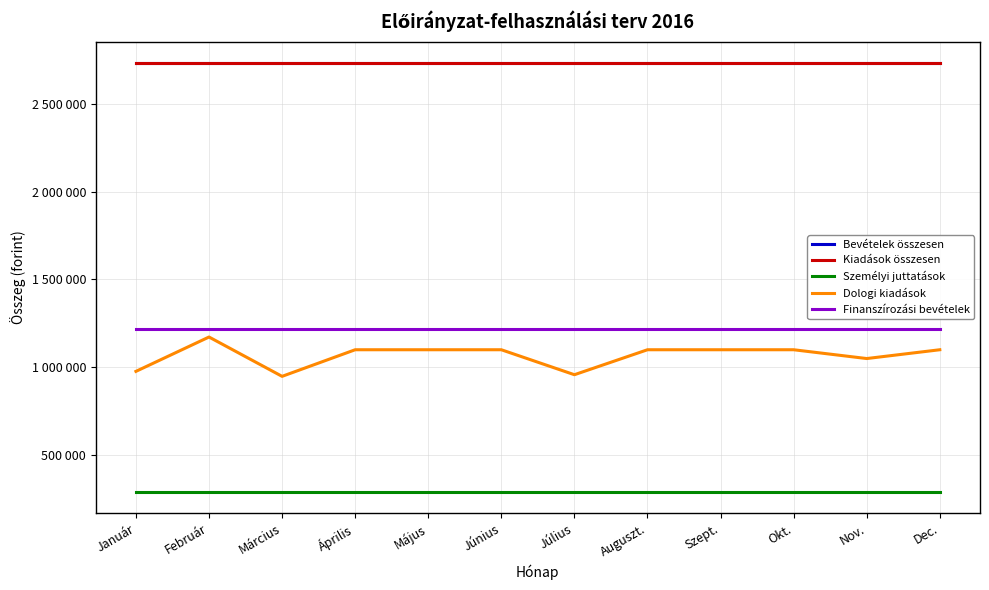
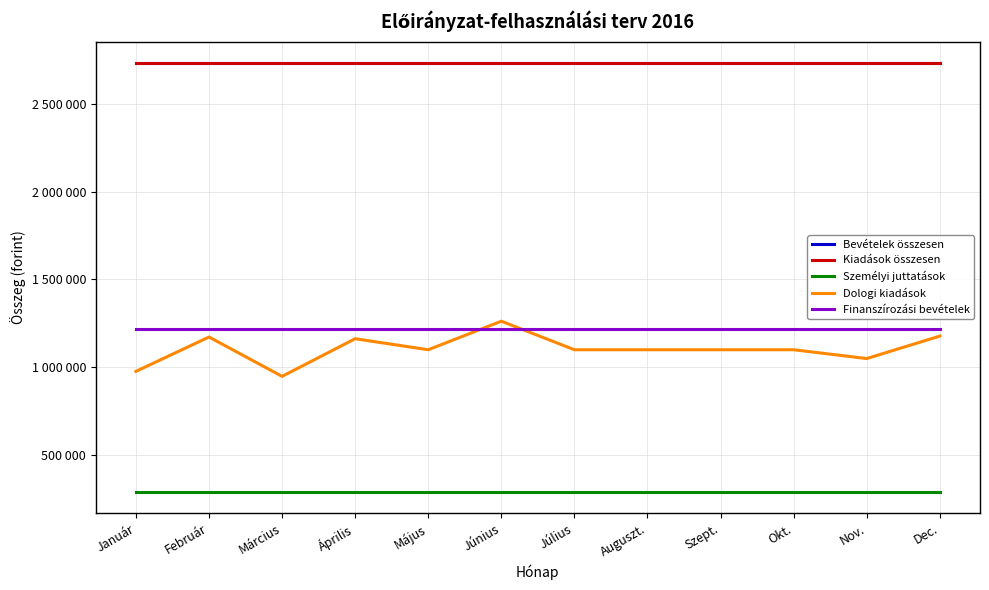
Dologi kiadások, Április: 1100000 -> 1160000
Dologi kiadások, Június: 1100000 -> 1260000
Dologi kiadások, Július: 960000 -> 1100000
Dologi kiadások, Dec.: 1100000 -> 1180000
